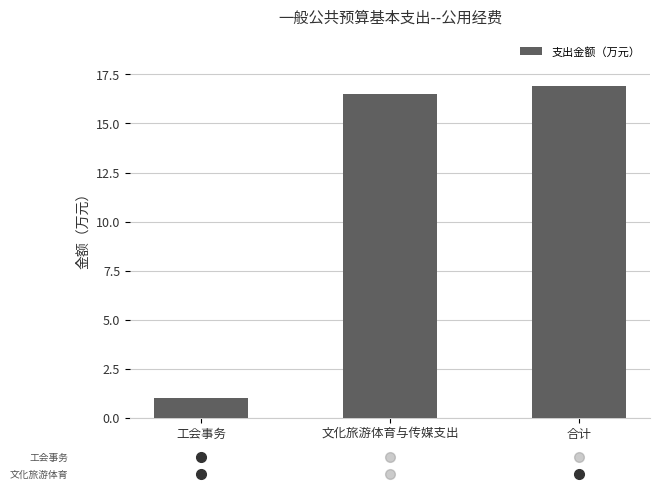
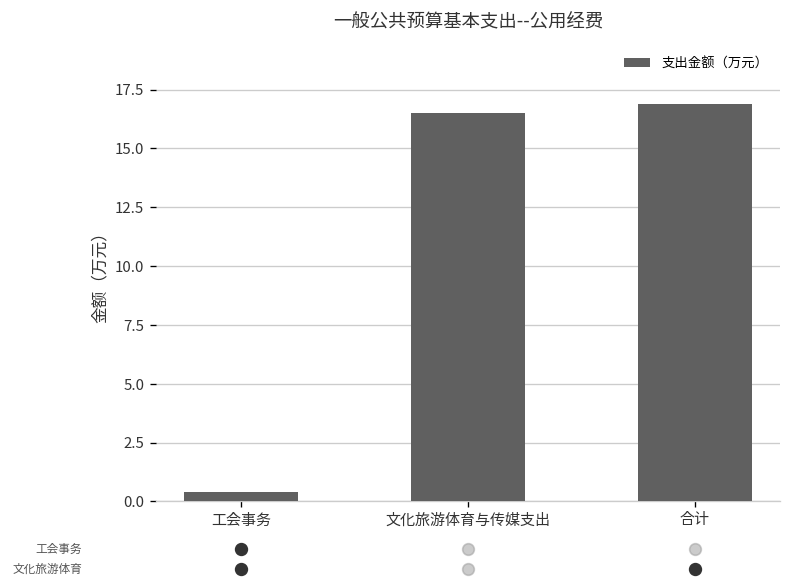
支出金额（万元）, 工会事务: 1.0 -> 0.4
